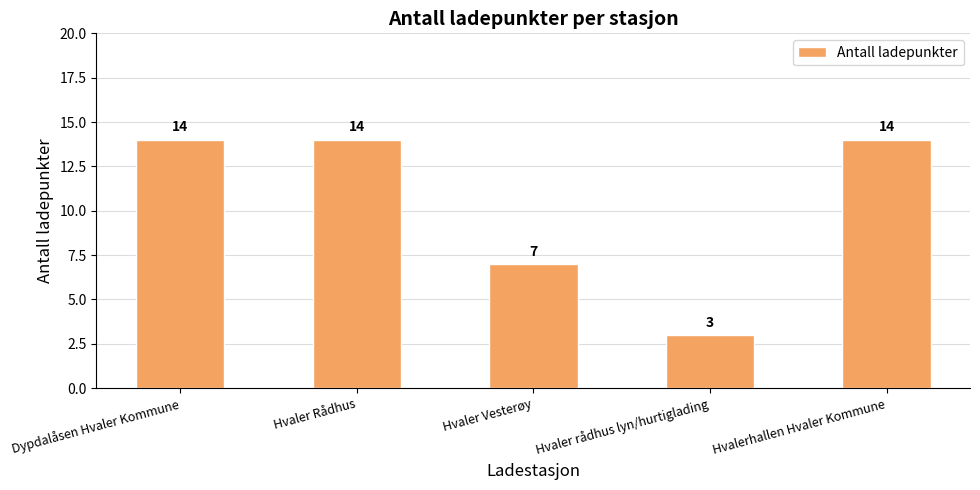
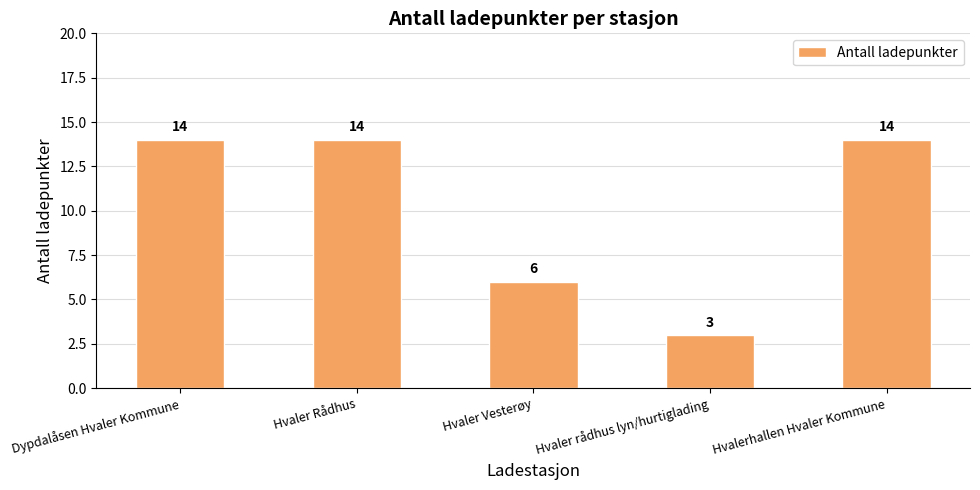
Hvaler Vesterøy: 7 -> 6
